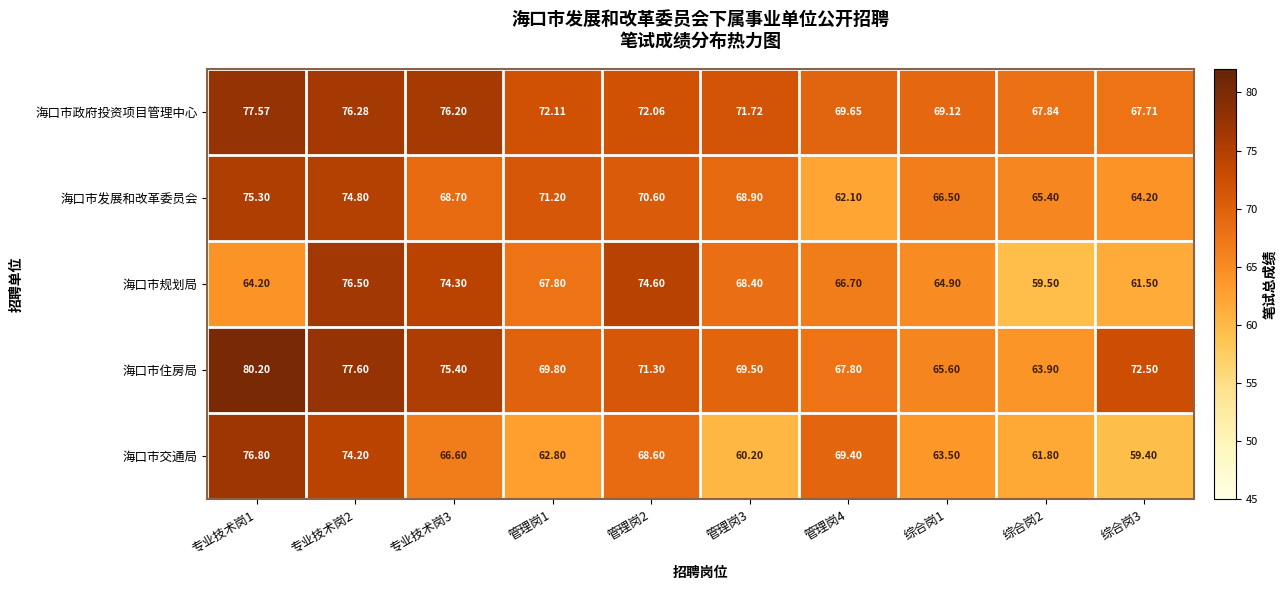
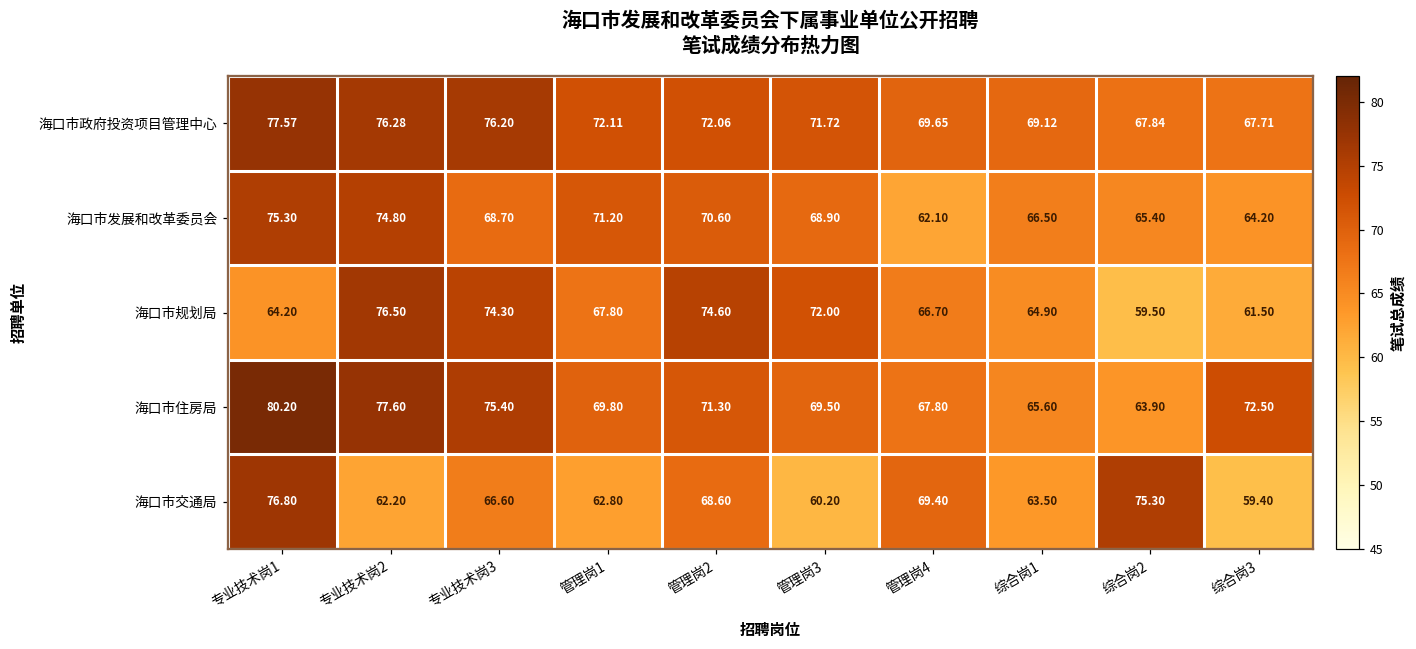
海口市规划局, 管理岗3: 68.40 -> 72.00
海口市交通局, 专业技术岗2: 74.20 -> 62.20
海口市交通局, 综合岗2: 61.80 -> 75.30
